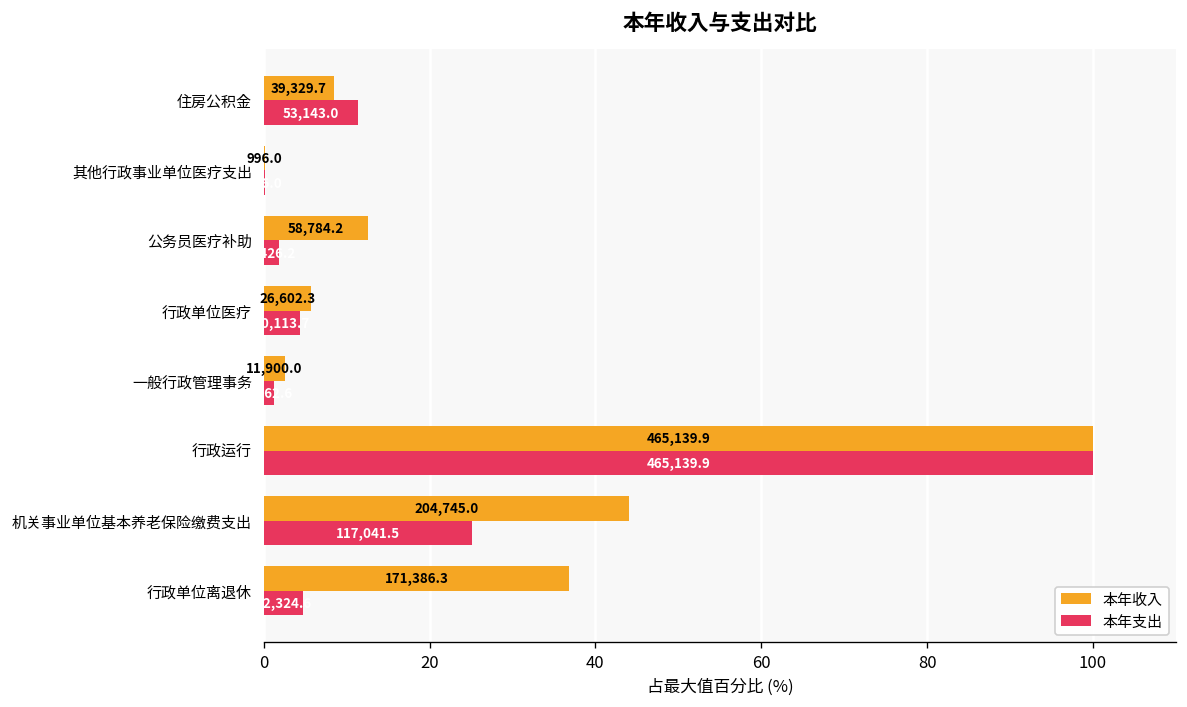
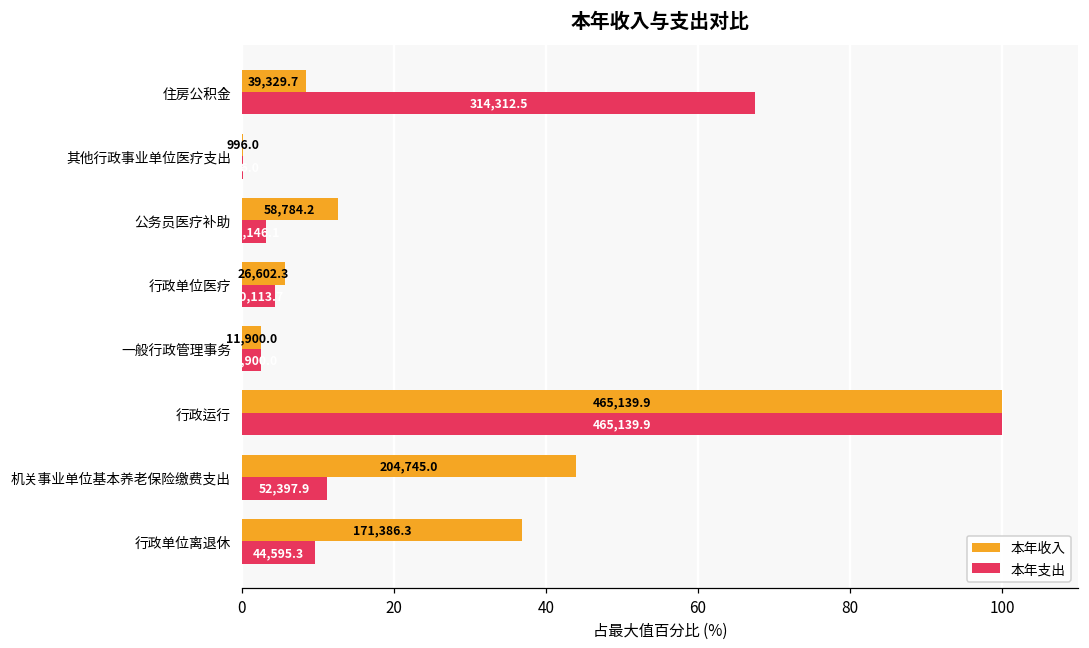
本年支出, 住房公积金: 53,143.0 -> 314,312.5
本年支出, 公务员医疗补助: 2 -> 3
本年支出, 一般行政管理事务: 1 -> 3
本年支出, 机关事业单位基本养老保险缴费支出: 117,041.5 -> 52,397.9
本年支出, 行政单位离退休: 22,324.6 -> 44,595.3
